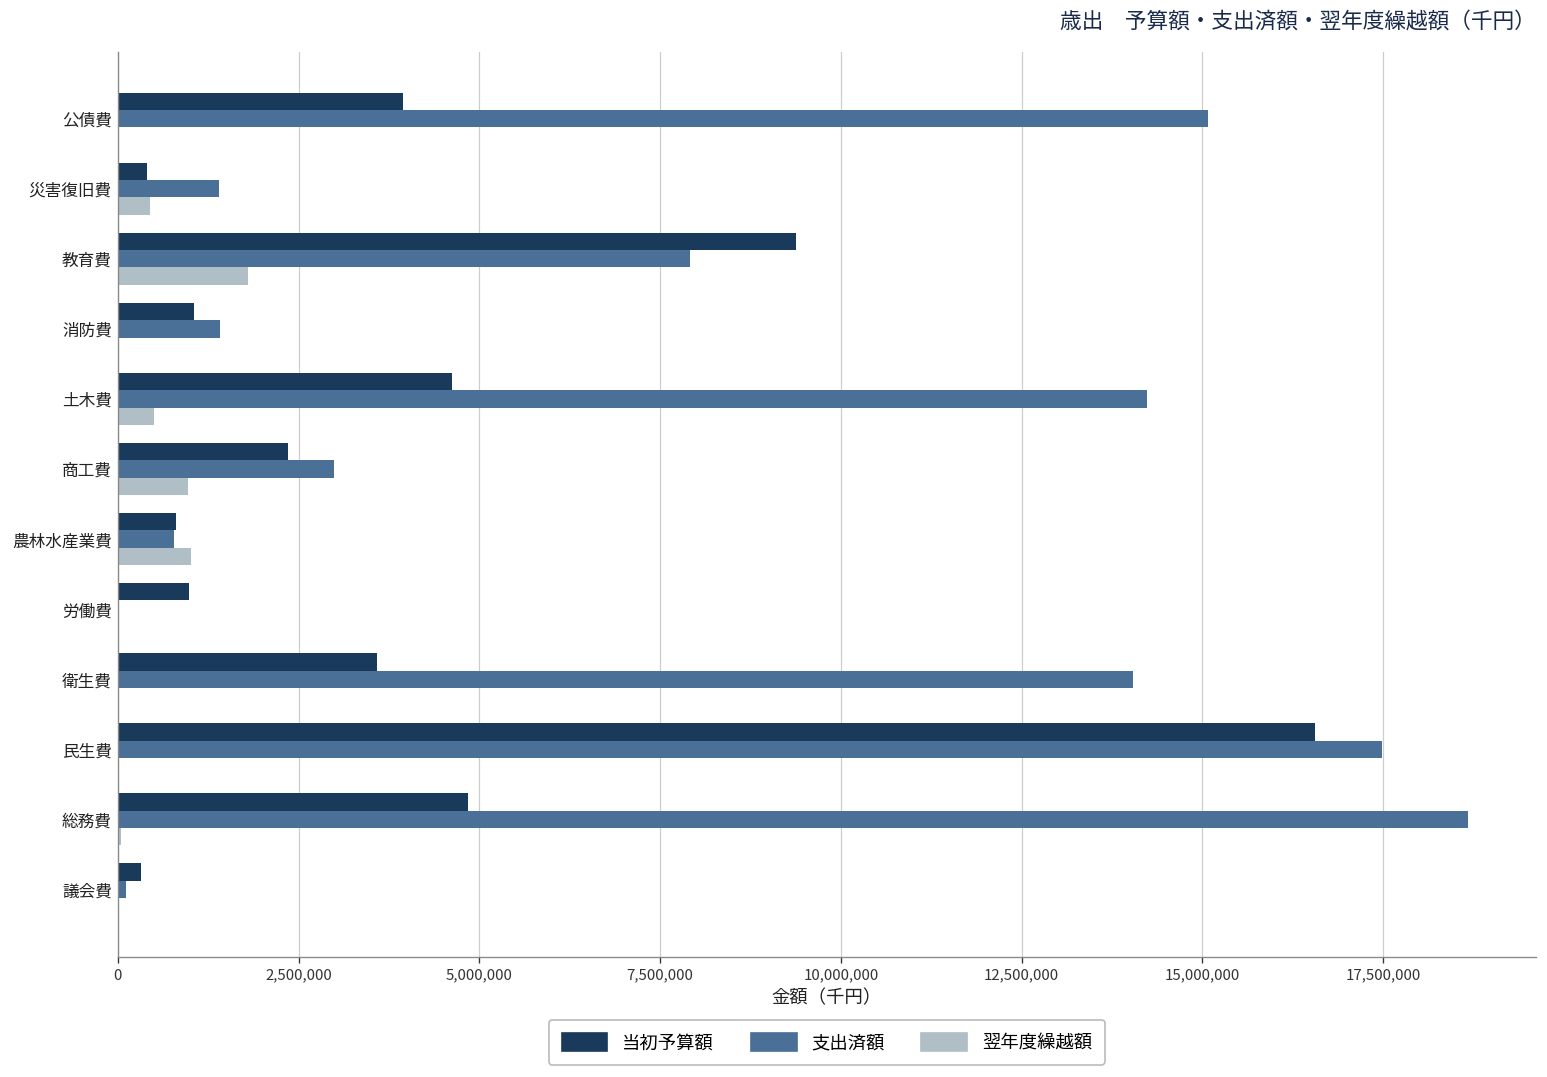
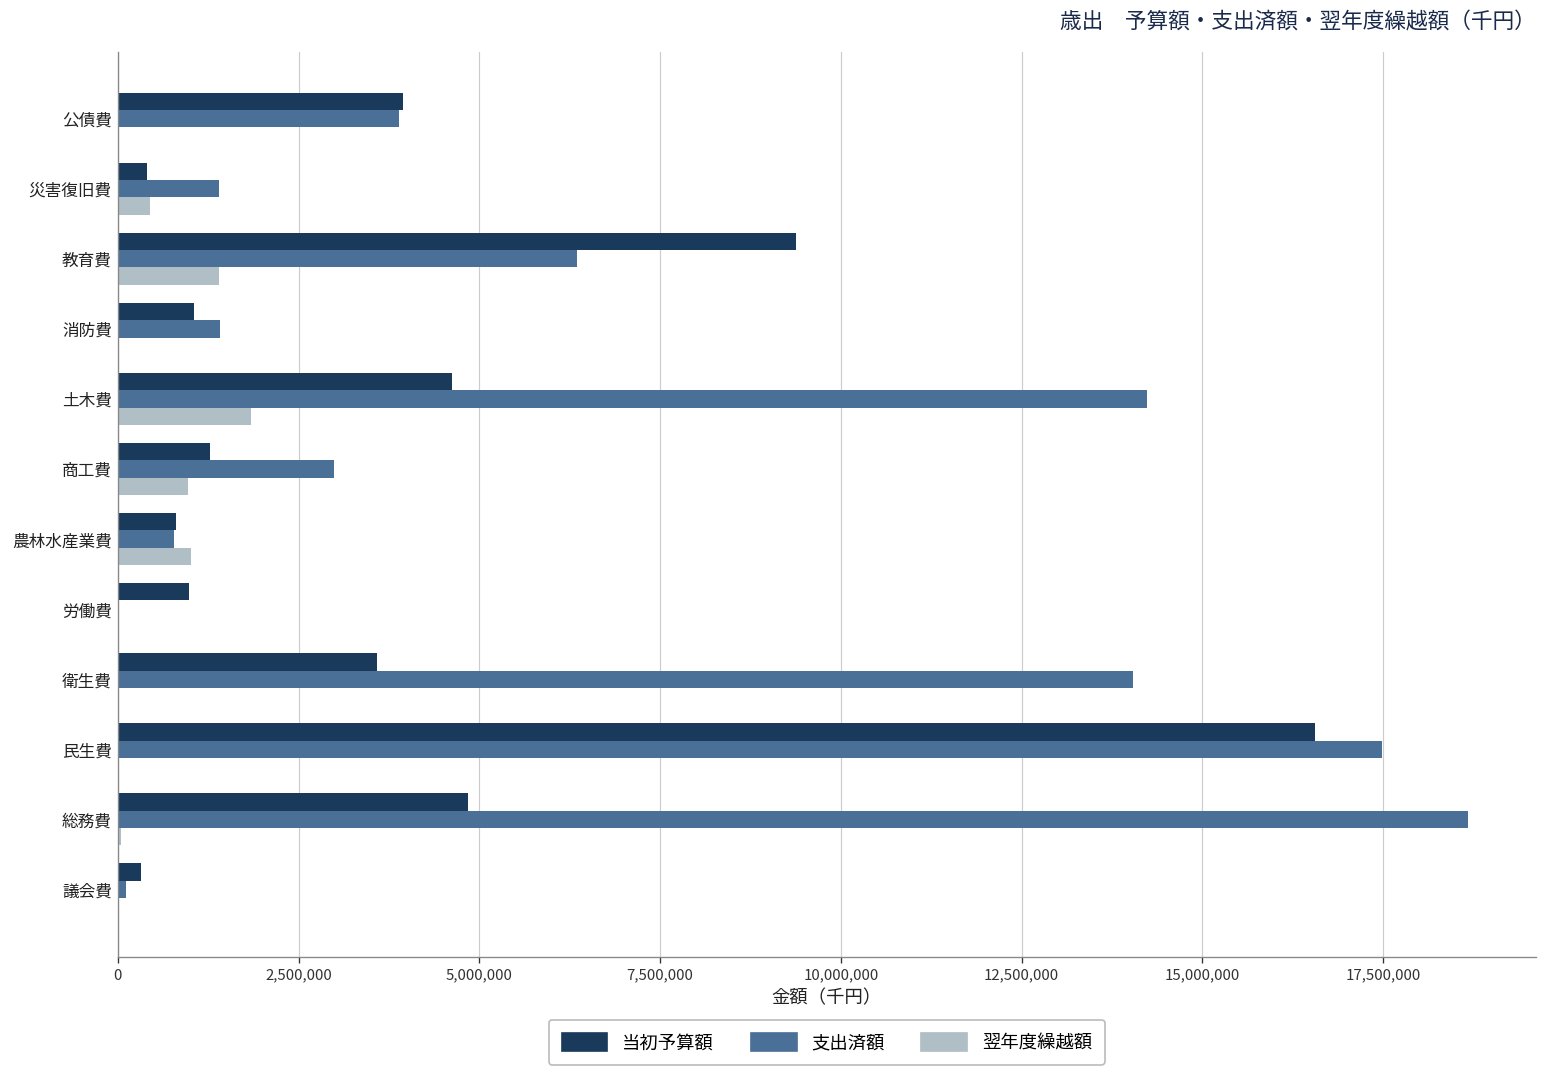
支出済額, 公債費: 15,100,000 -> 3,900,000
支出済額, 教育費: 7,900,000 -> 6,300,000
翌年度繰越額, 教育費: 1,800,000 -> 1,400,000
翌年度繰越額, 土木費: 500,000 -> 1,800,000
当初予算額, 商工費: 2,400,000 -> 1,300,000
